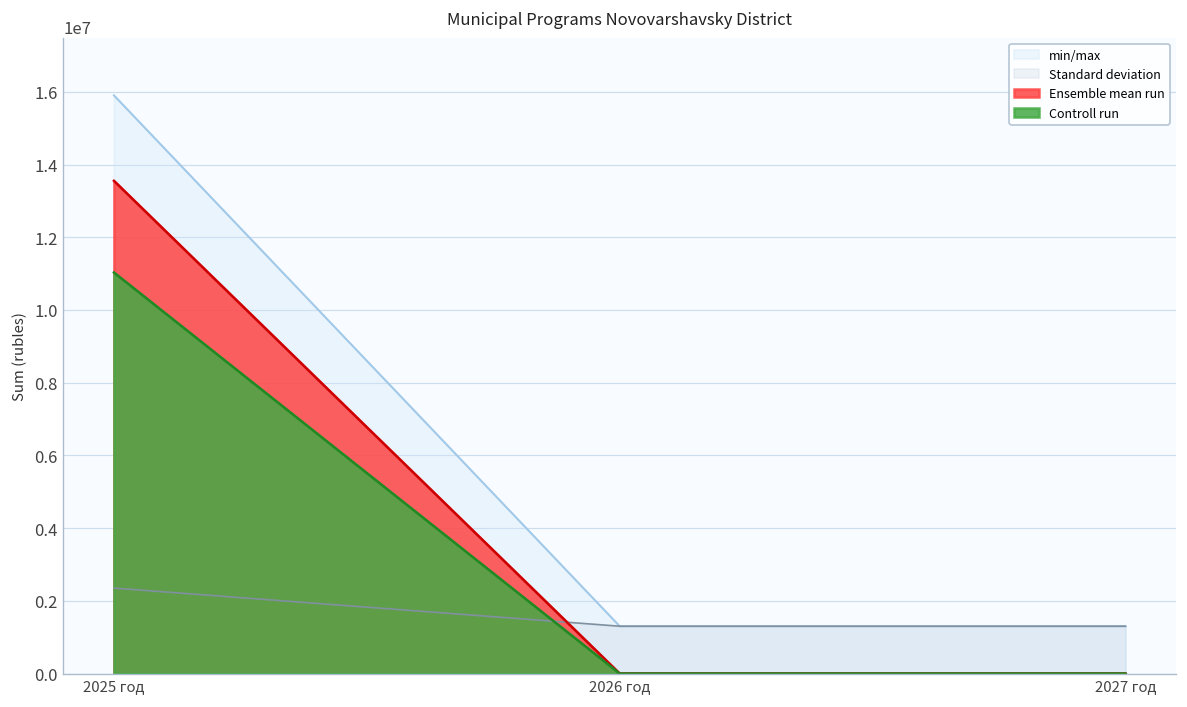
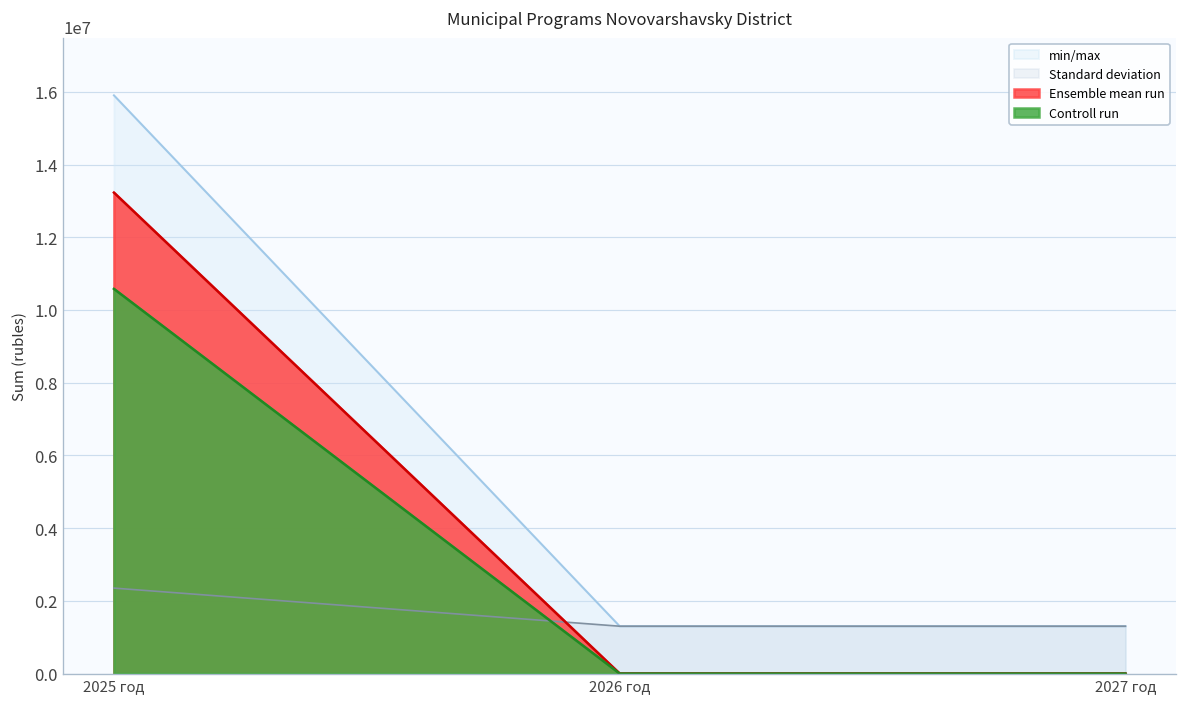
Ensemble mean run, 2025 год: 13600000 -> 13200000
Controll run, 2025 год: 11000000 -> 10600000
